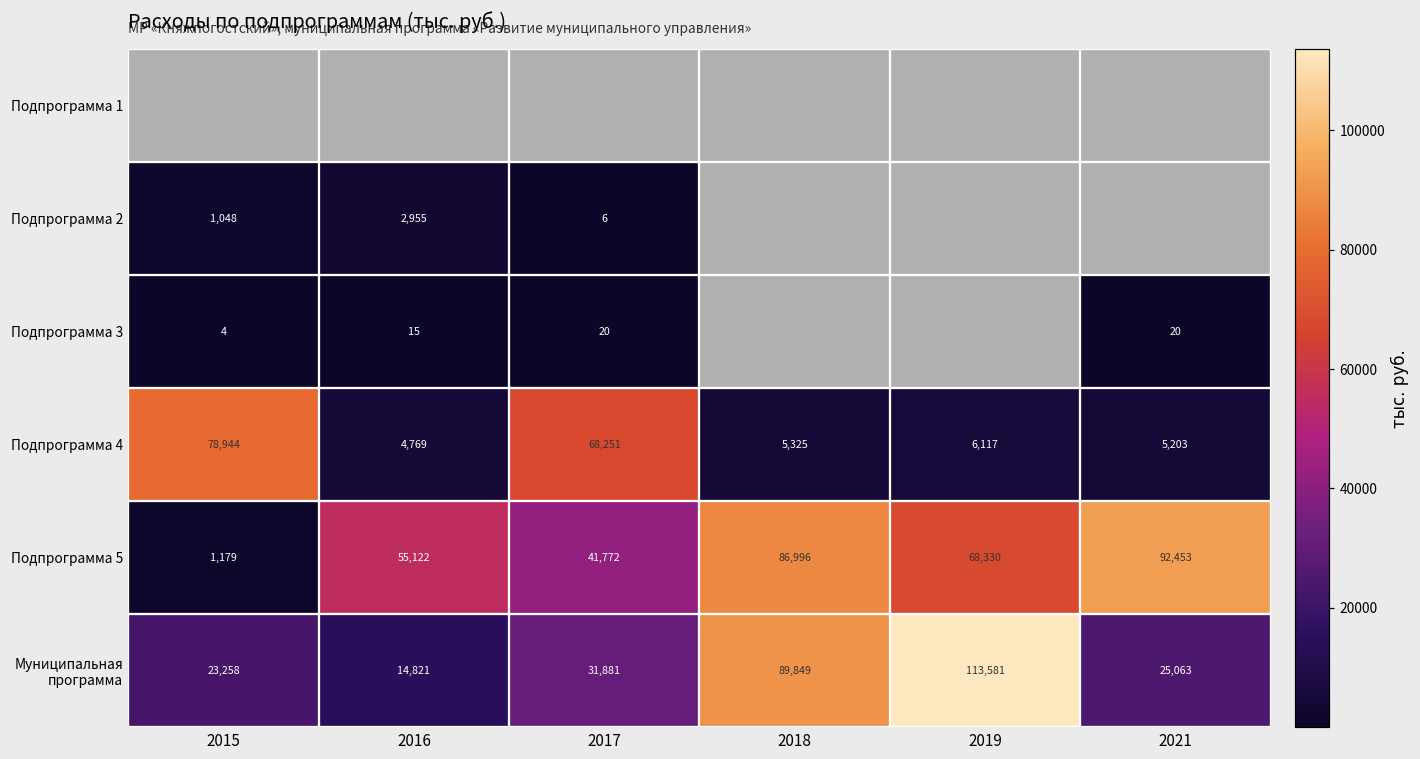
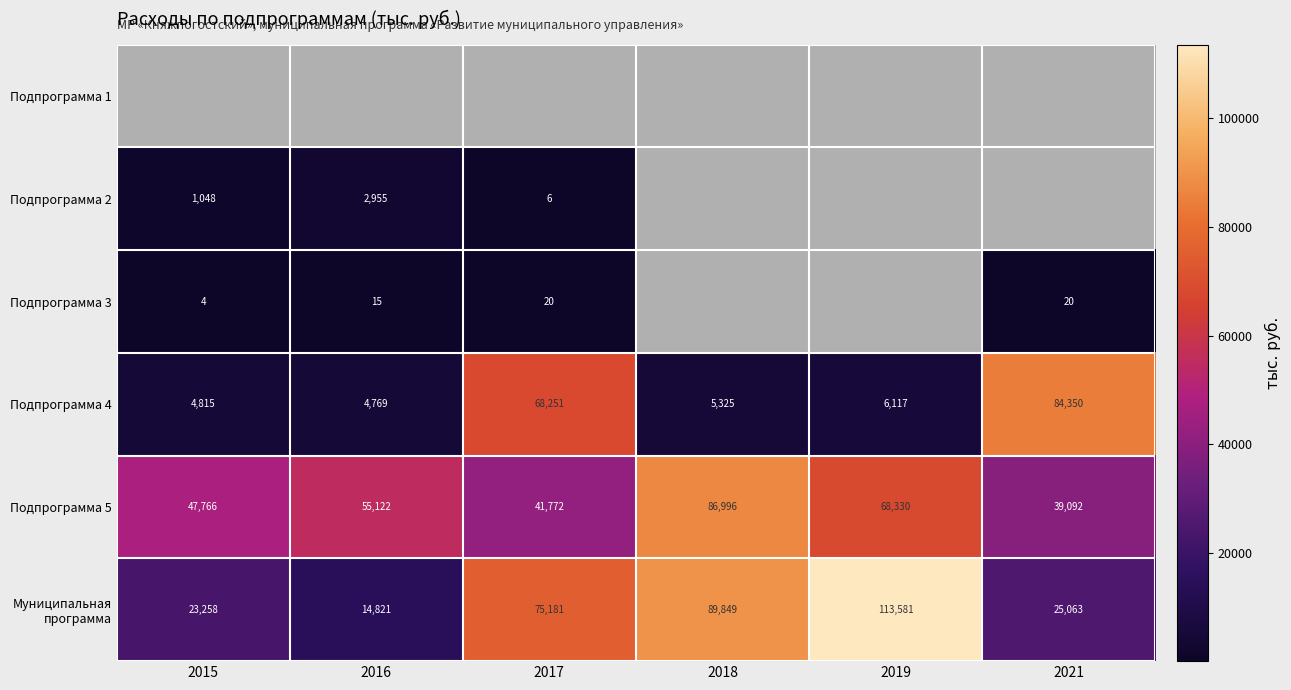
Подпрограмма 4, 2015: 78,944 -> 4,815
Подпрограмма 4, 2021: 5,203 -> 84,350
Подпрограмма 5, 2015: 1,179 -> 47,766
Подпрограмма 5, 2021: 92,453 -> 39,092
Муниципальная программа, 2017: 31,881 -> 75,181
